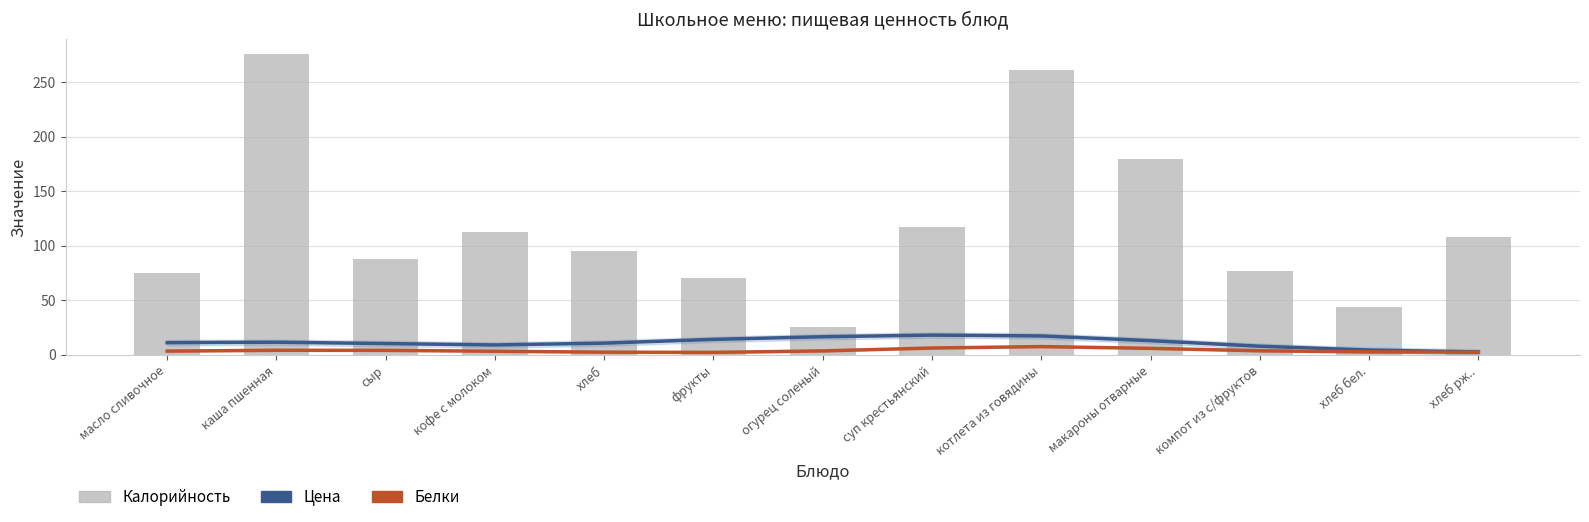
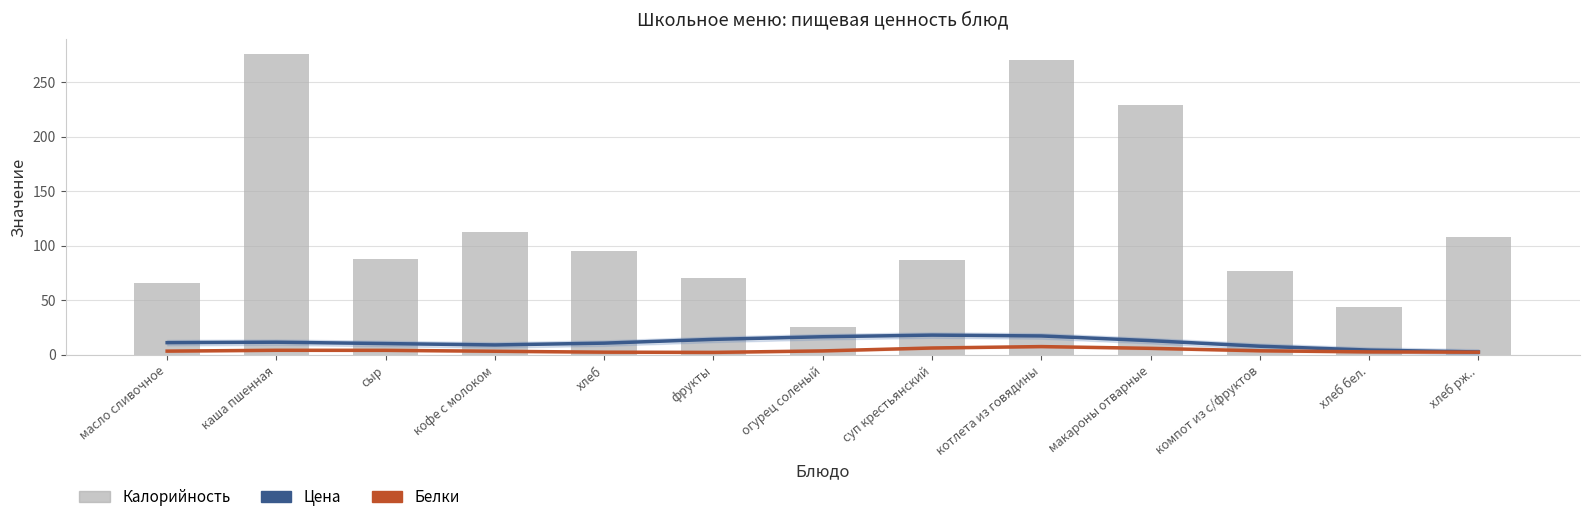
Калорийность, масло сливочное: 75 -> 66
Калорийность, суп крестьянский: 117 -> 87
Калорийность, котлета из говядины: 261 -> 270
Калорийность, макароны отварные: 180 -> 229
